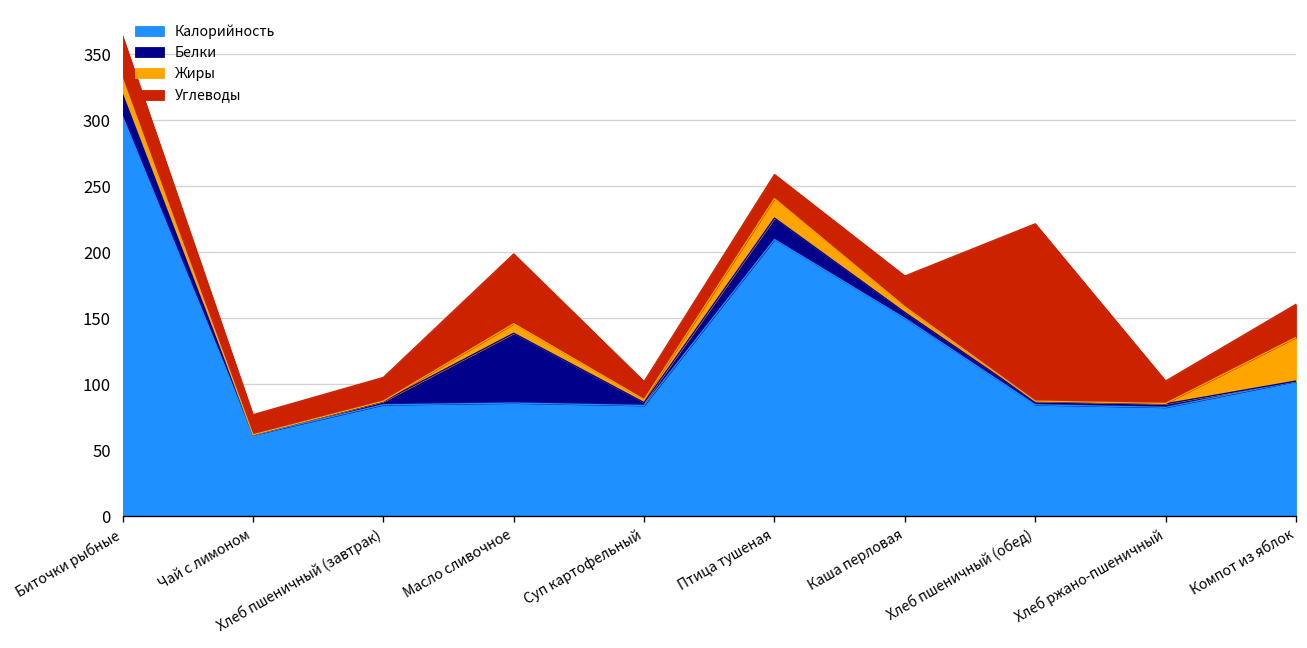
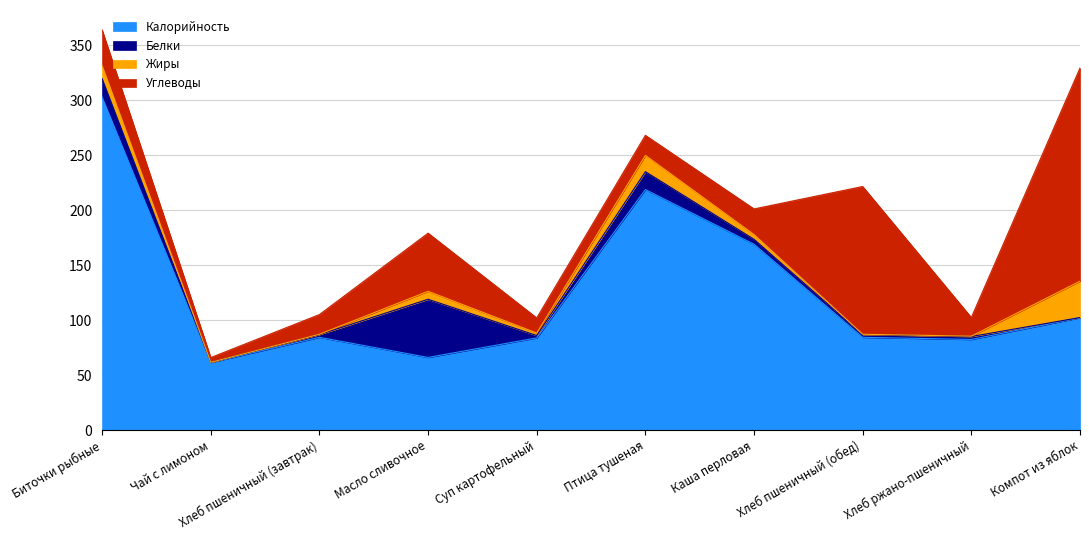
Углеводы, Чай с лимоном: 15 -> 4
Калорийность, Масло сливочное: 86 -> 66
Калорийность, Птица тушеная: 210 -> 219
Калорийность, Каша перловая: 150 -> 169
Углеводы, Компот из яблок: 25 -> 194
